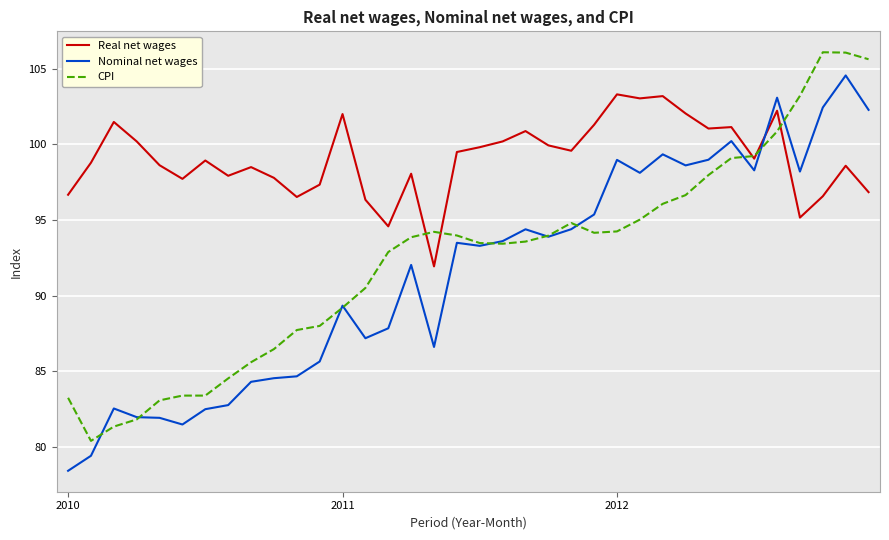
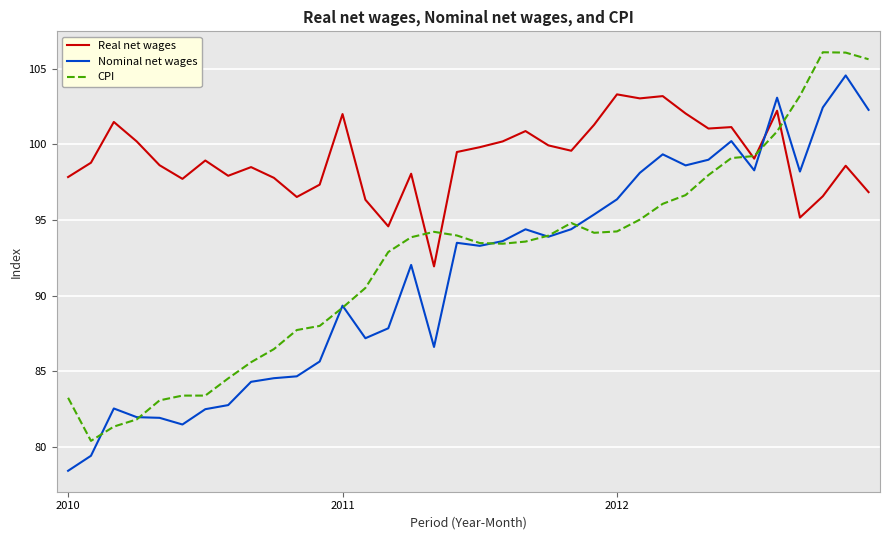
Real net wages, 2010: 96.7 -> 97.8
Nominal net wages, 2012: 99.0 -> 96.4
